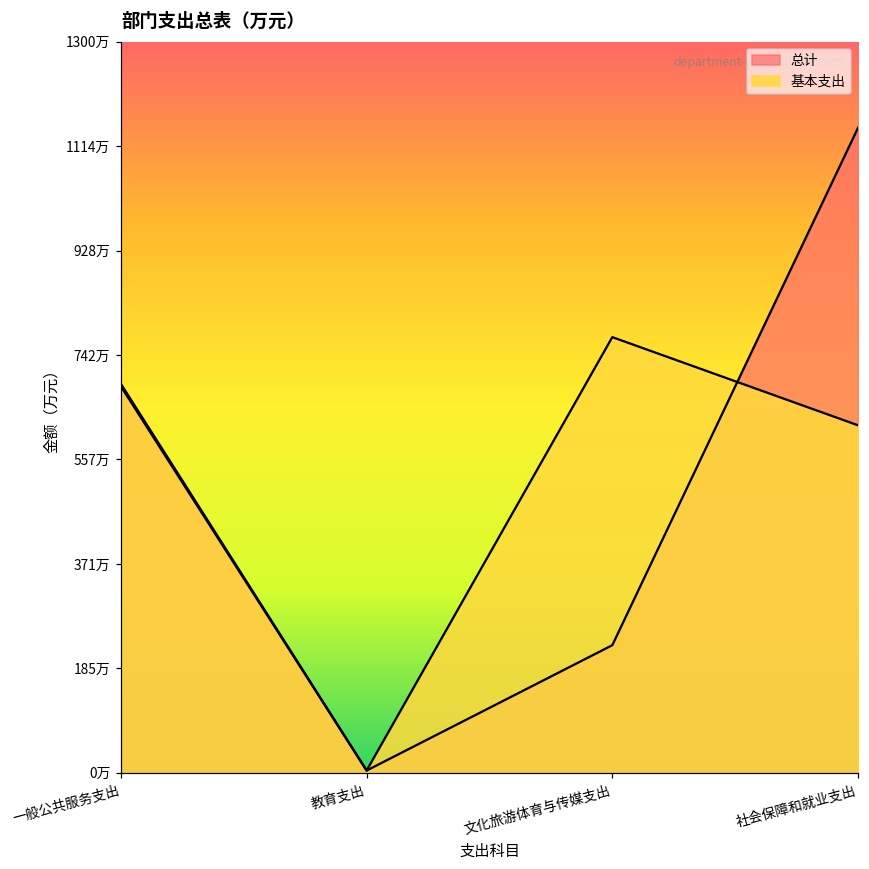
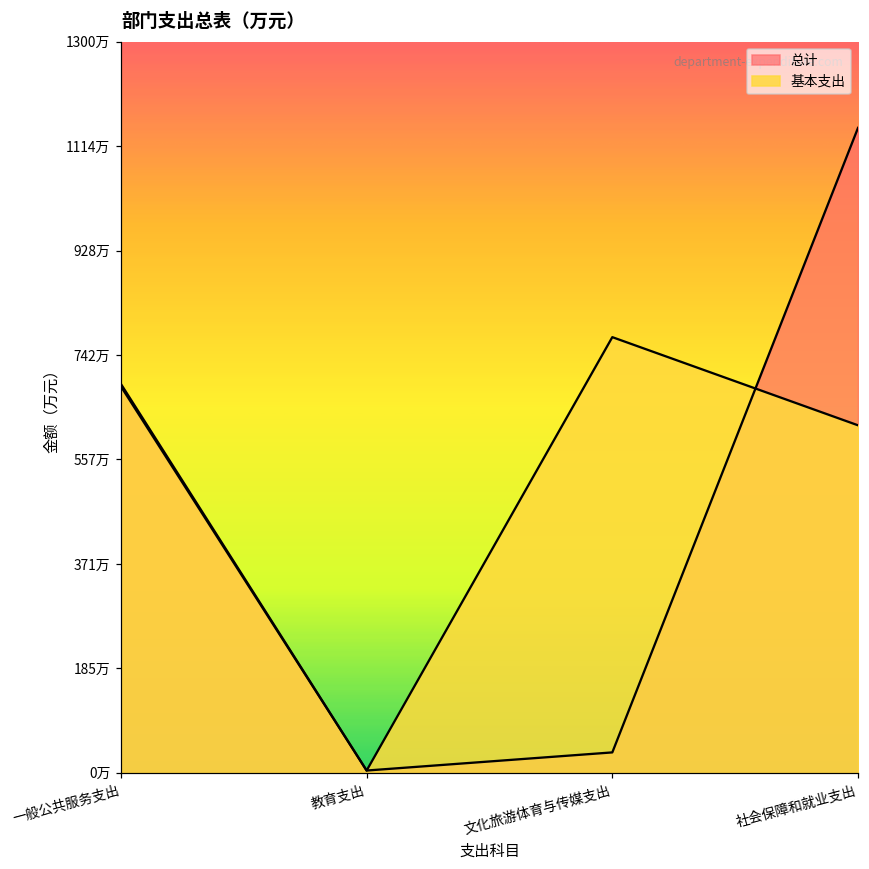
总计, 文化旅游体育与传媒支出: 230万 -> 40万
